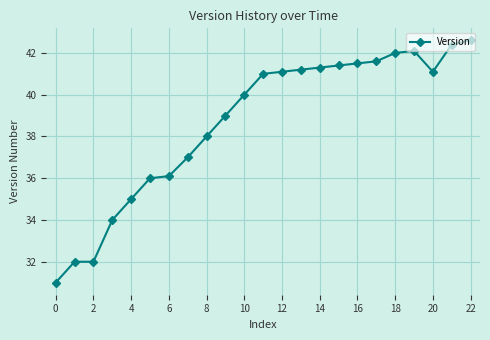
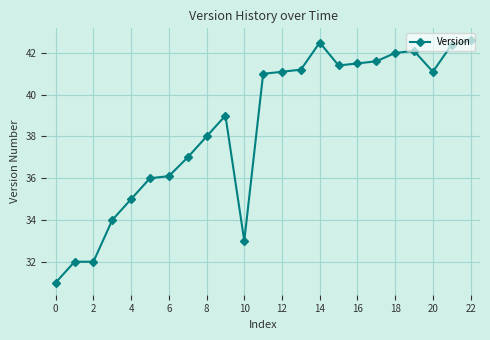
10: 40 -> 33
14: 41.3 -> 42.5
